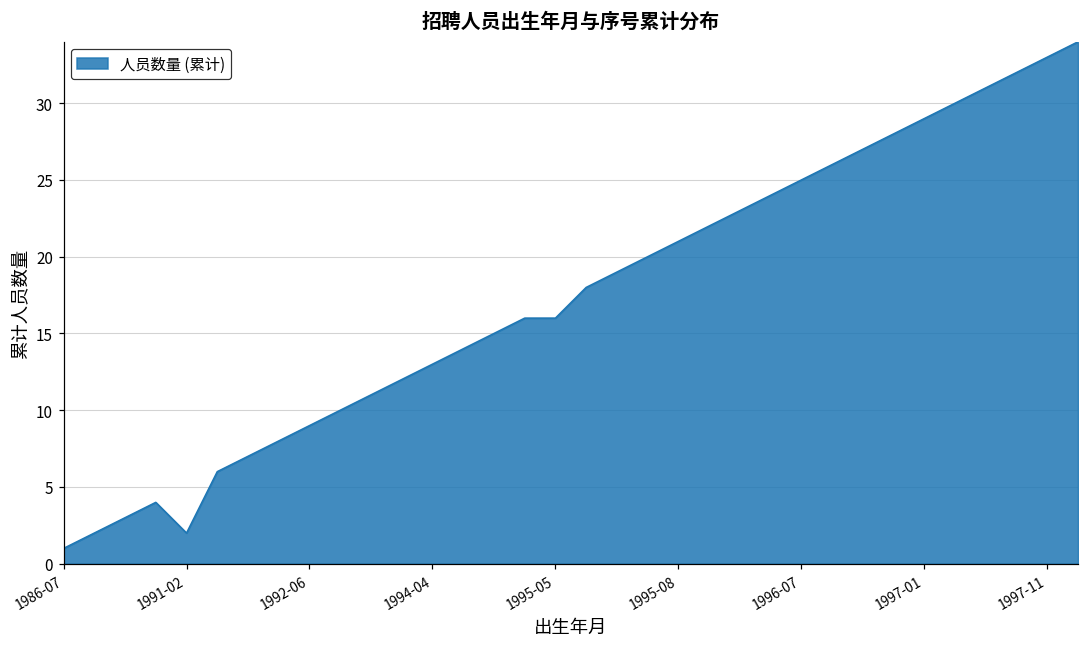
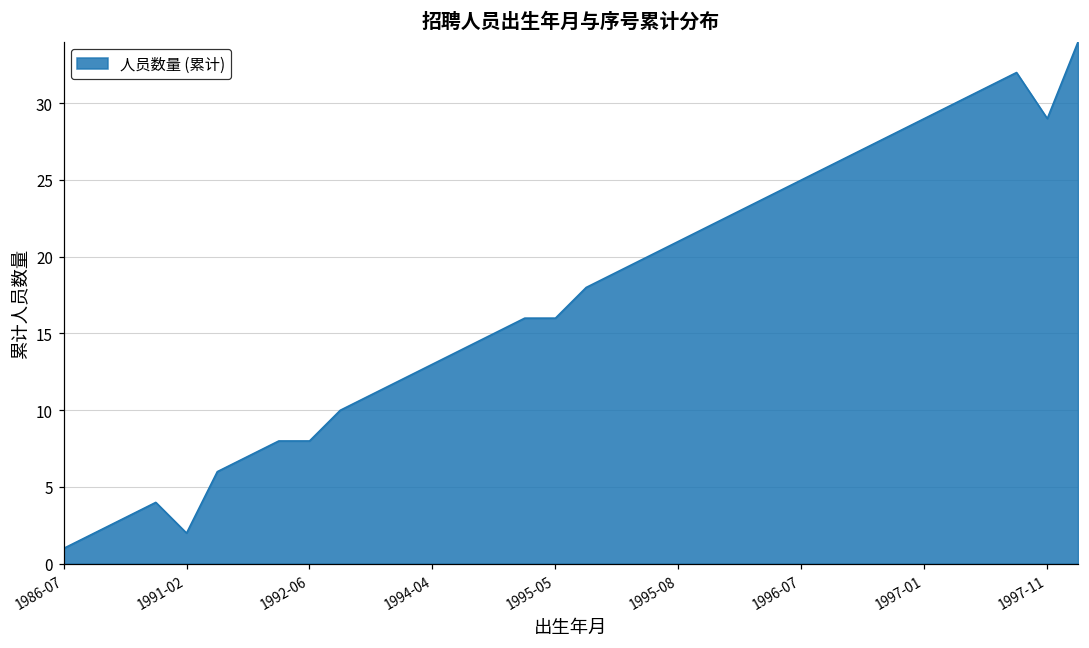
1992-06: 9 -> 8
1997-11: 33 -> 29
